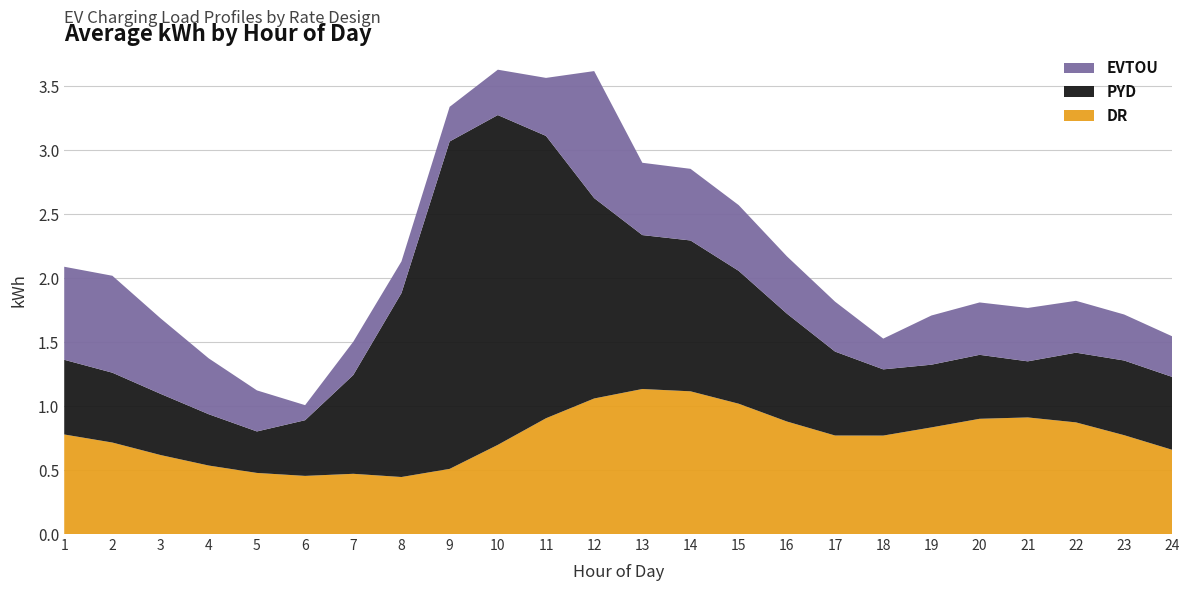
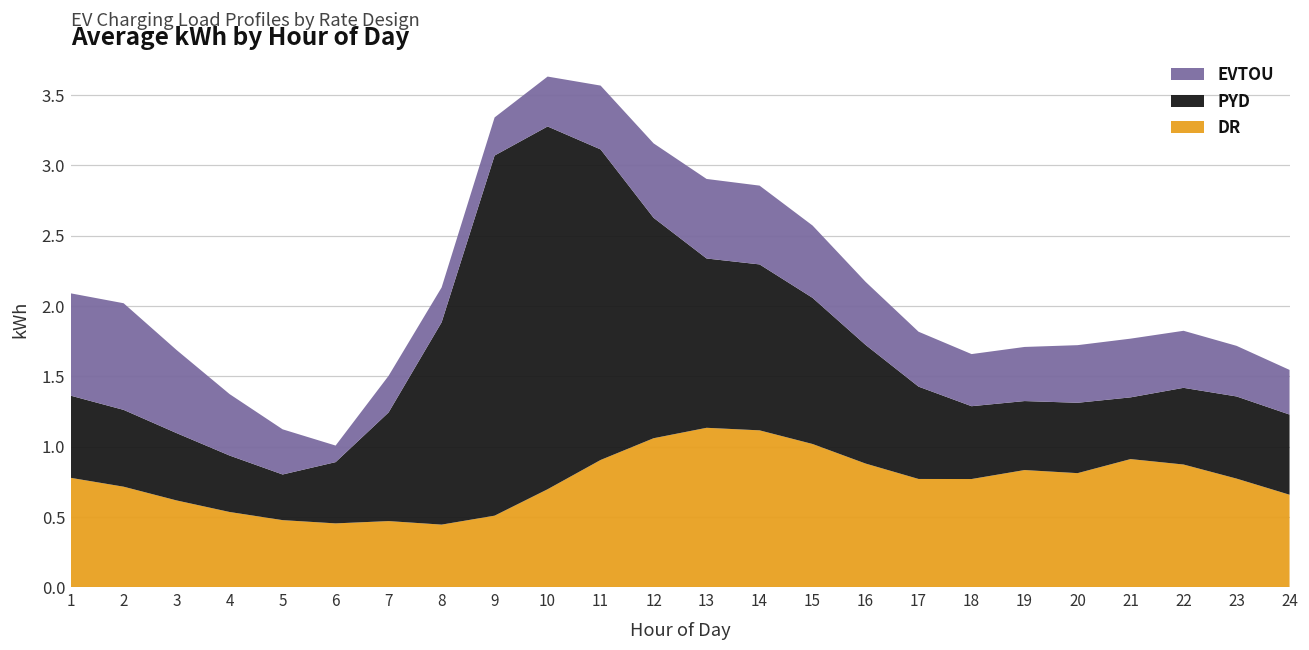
EVTOU, 12: 0.99 -> 0.53
EVTOU, 18: 0.24 -> 0.37
DR, 20: 0.90 -> 0.81
